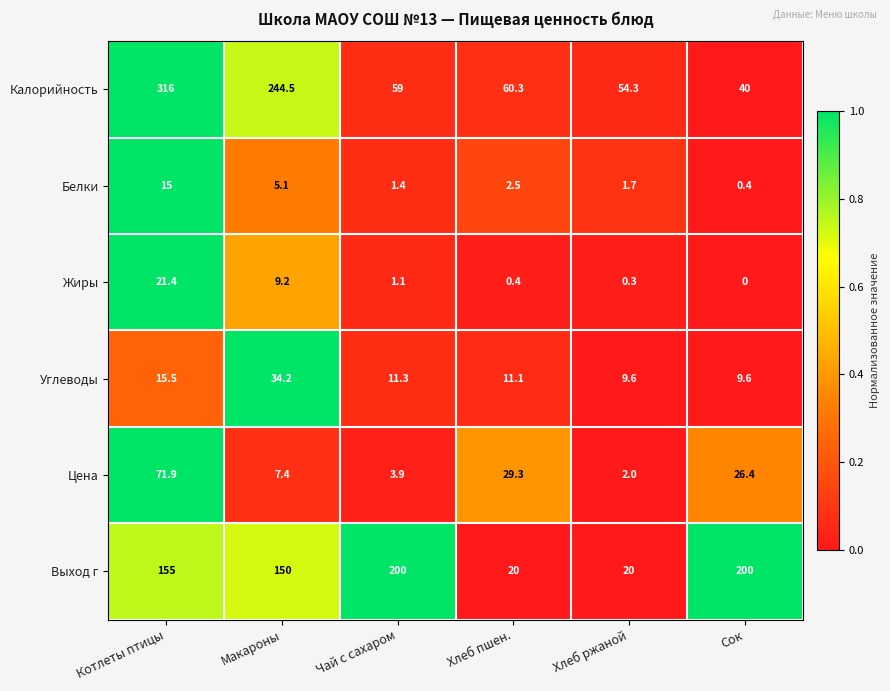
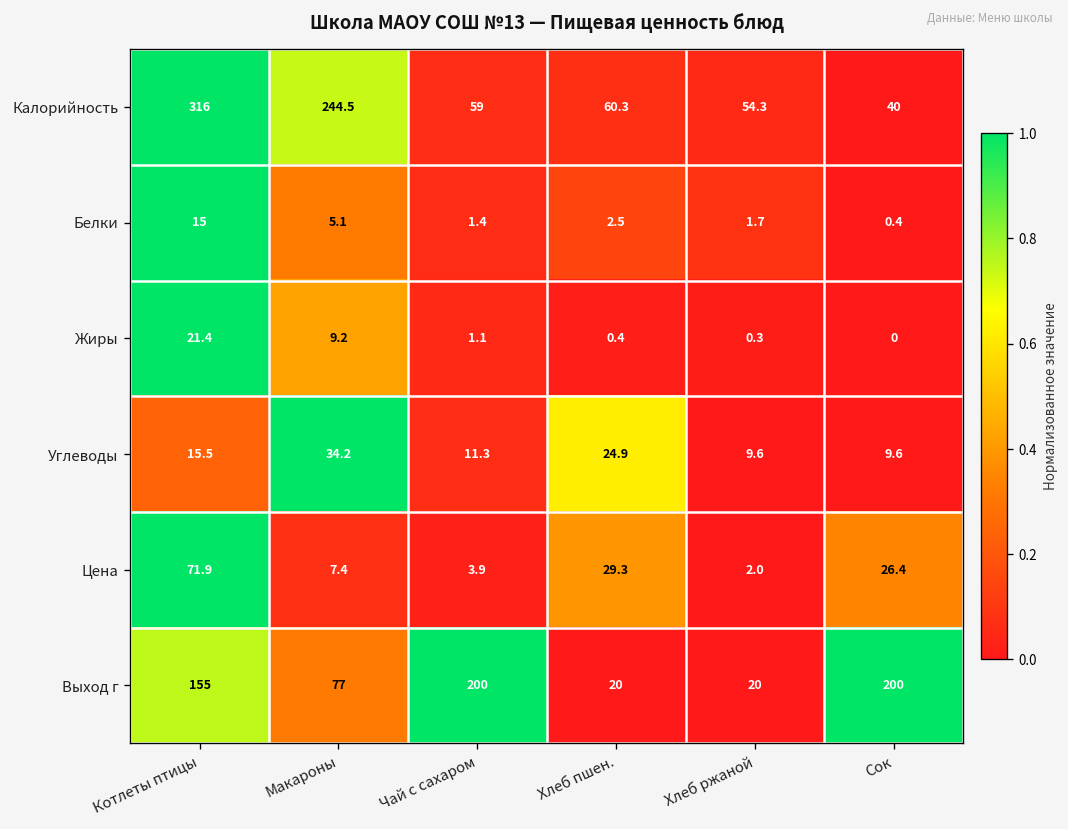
Углеводы, Хлеб пшен.: 11.1 -> 24.9
Выход г, Макароны: 150 -> 77
